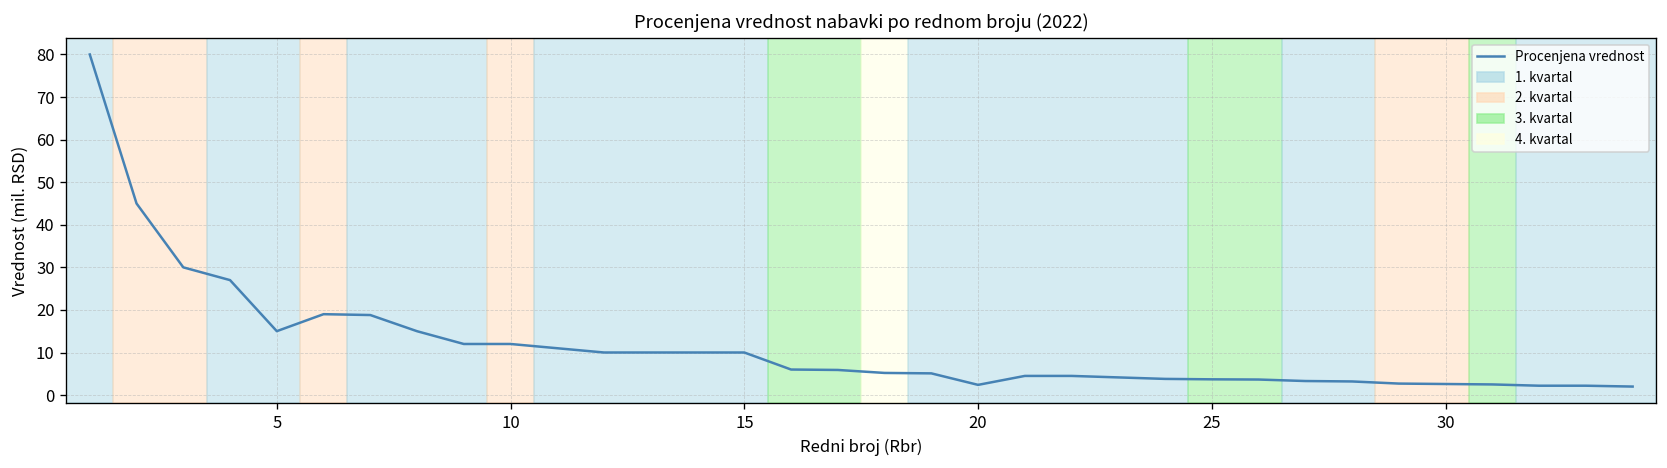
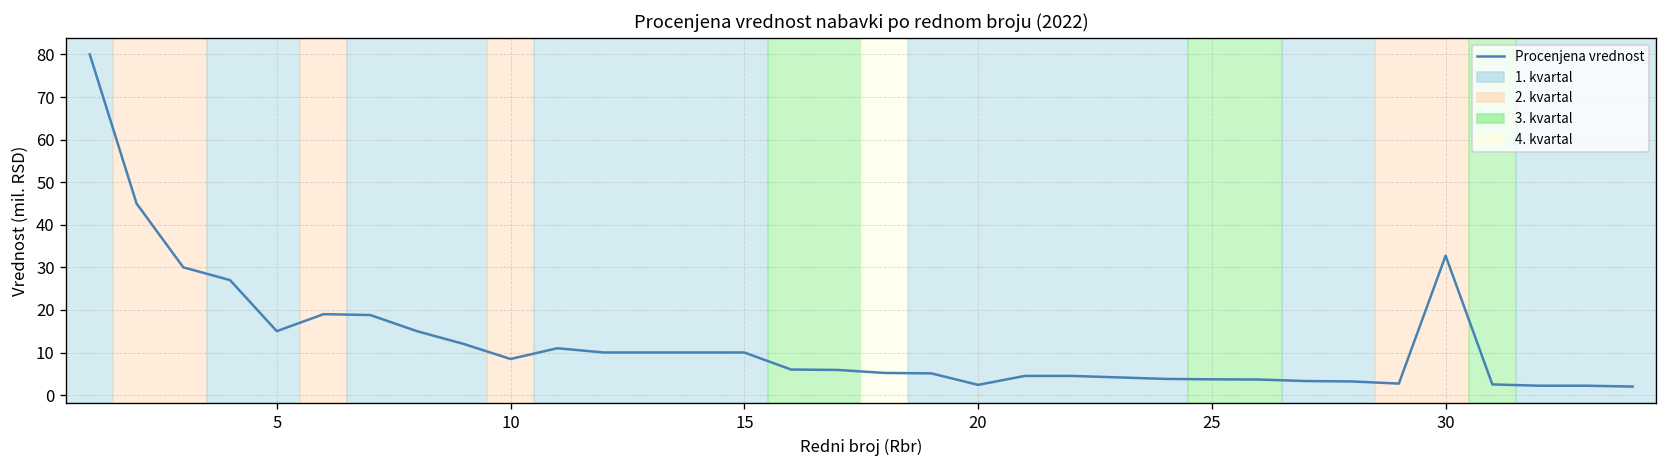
10: 12 -> 8
30: 3 -> 33
